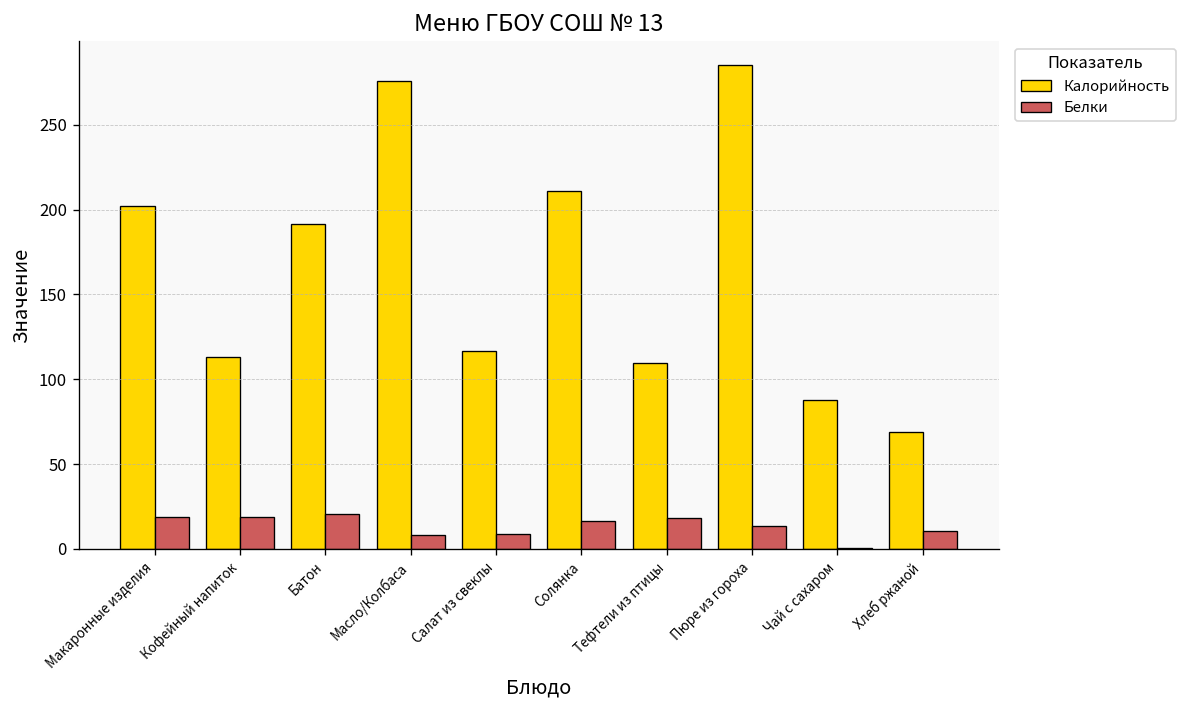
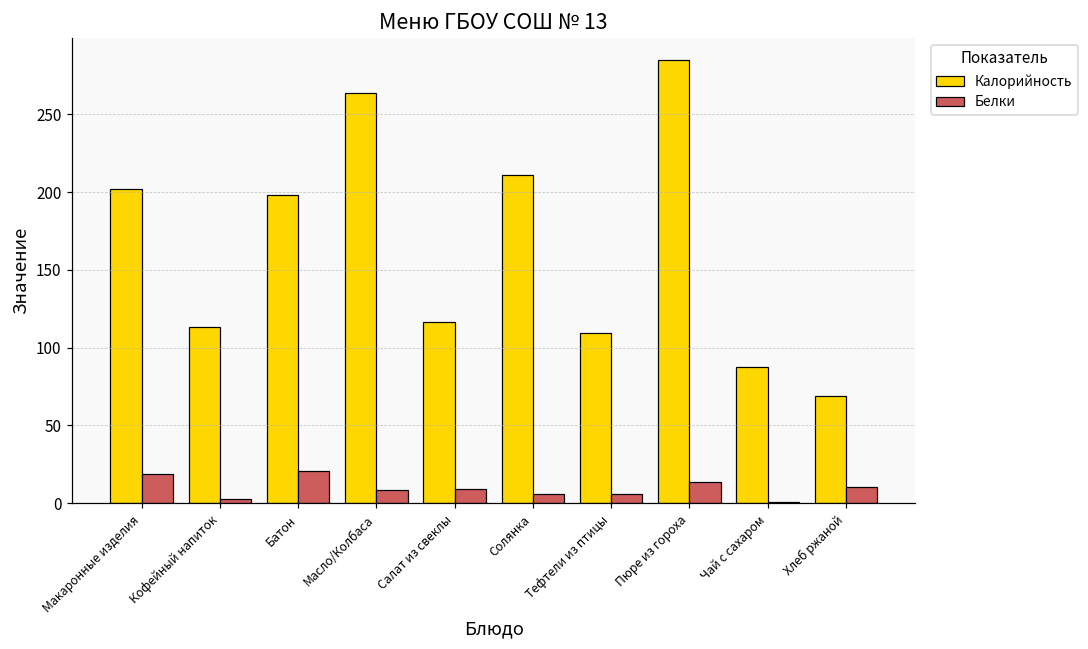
Белки, Кофейный напиток: 19 -> 3
Калорийность, Батон: 191 -> 198
Калорийность, Масло/Колбаса: 276 -> 264
Белки, Солянка: 16 -> 6
Белки, Тефтели из птицы: 18 -> 6
